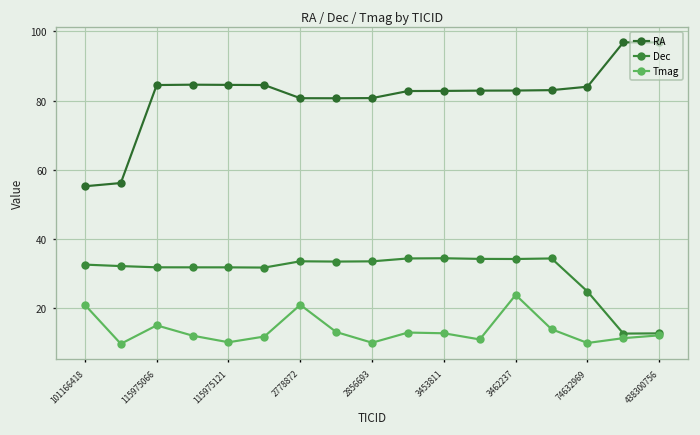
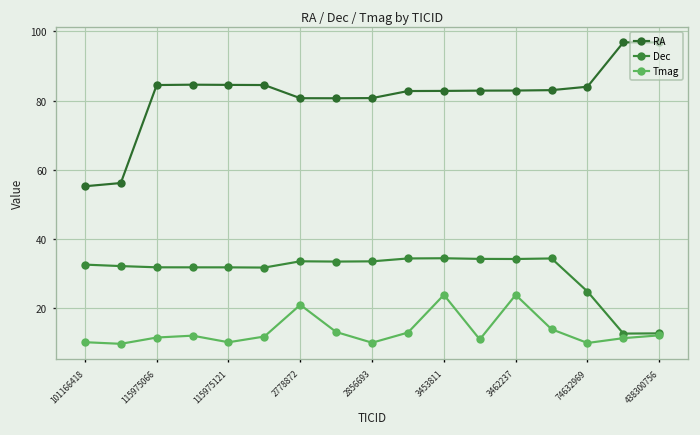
Tmag, 101166418: 21 -> 10
Tmag, 115975066: 15 -> 11
Tmag, 3453811: 13 -> 24
